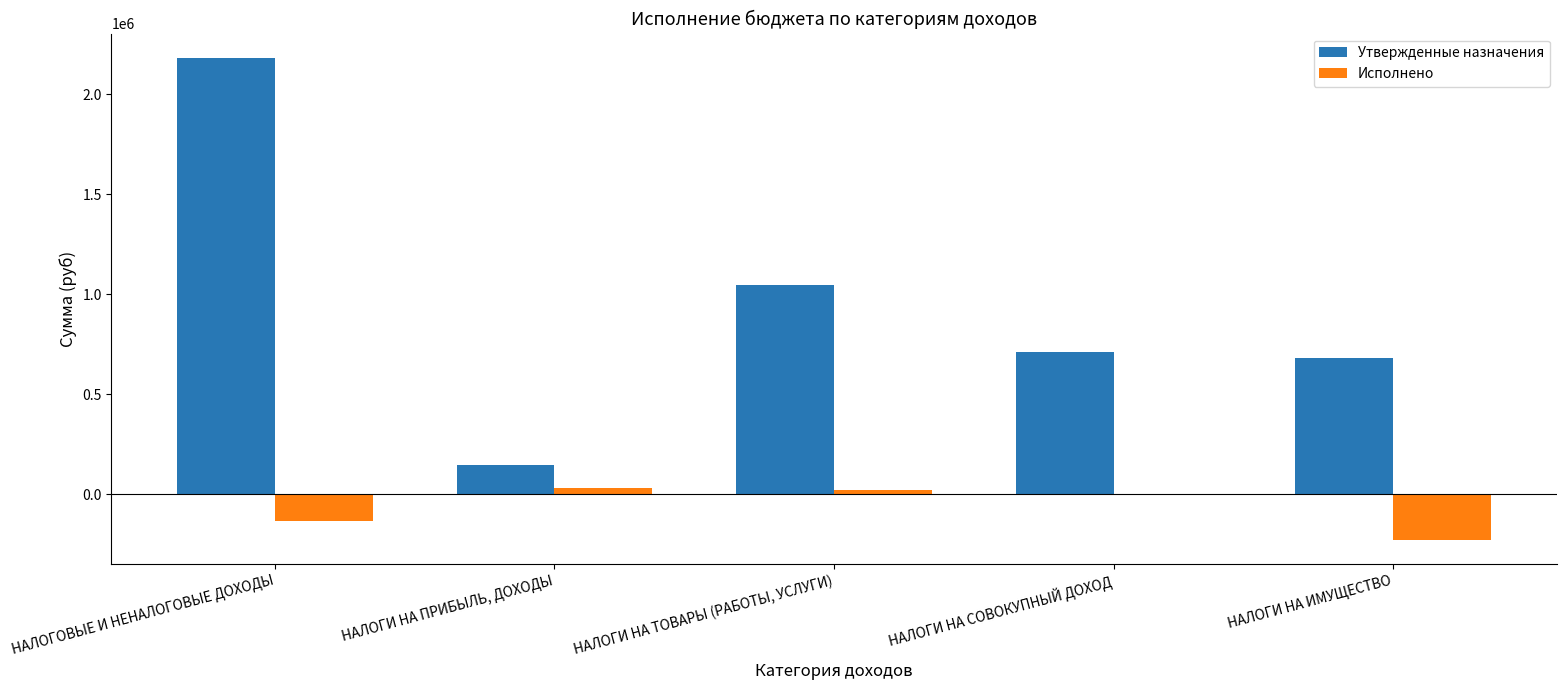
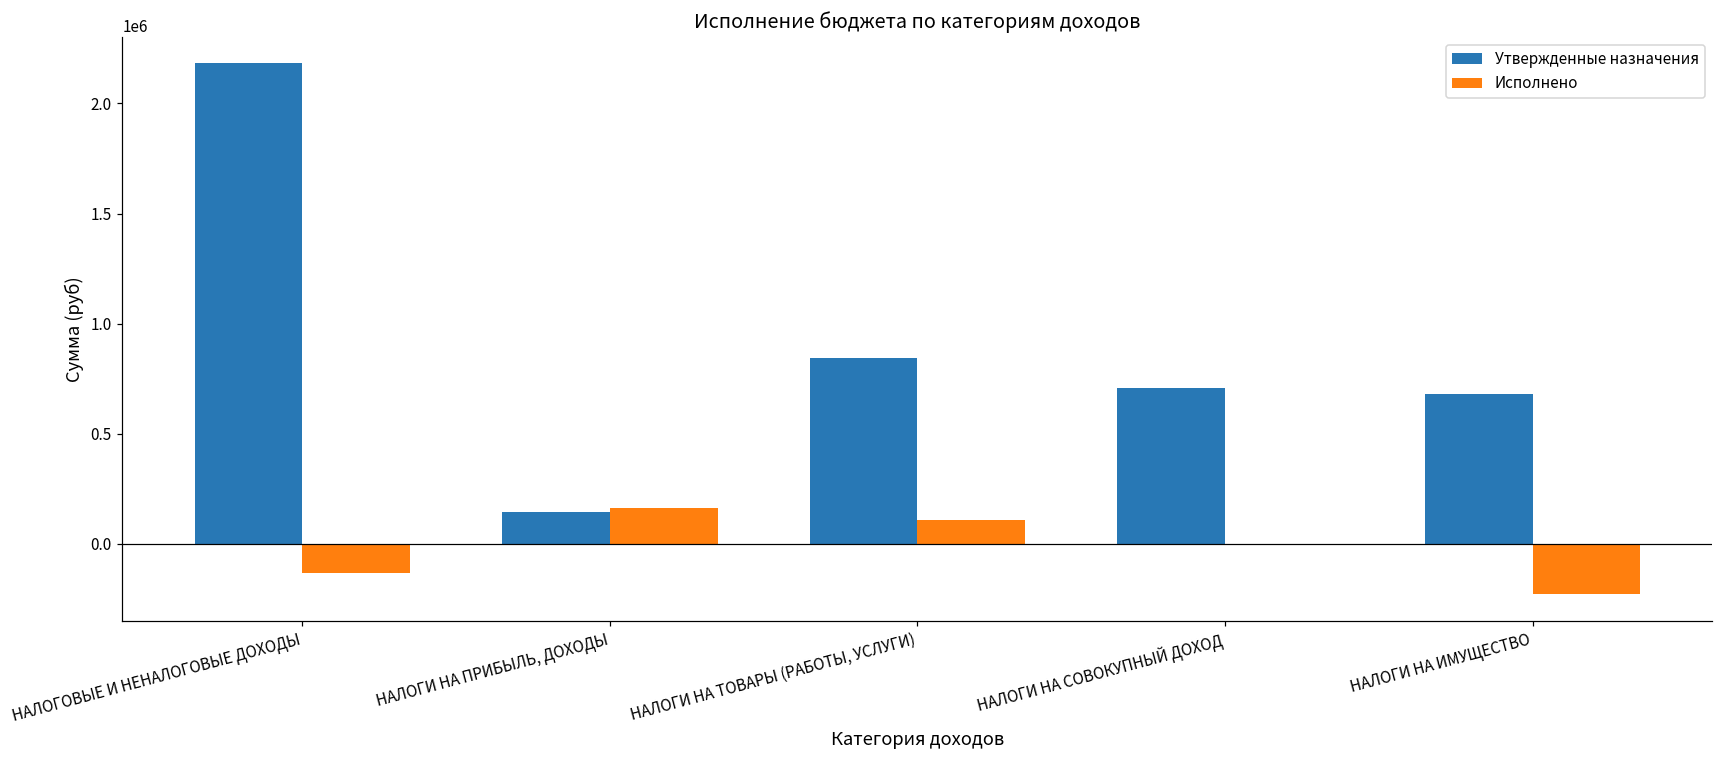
Исполнено, НАЛОГИ НА ПРИБЫЛЬ, ДОХОДЫ: 30000 -> 160000
Утвержденные назначения, НАЛОГИ НА ТОВАРЫ (РАБОТЫ, УСЛУГИ): 1050000 -> 840000
Исполнено, НАЛОГИ НА ТОВАРЫ (РАБОТЫ, УСЛУГИ): 20000 -> 110000
